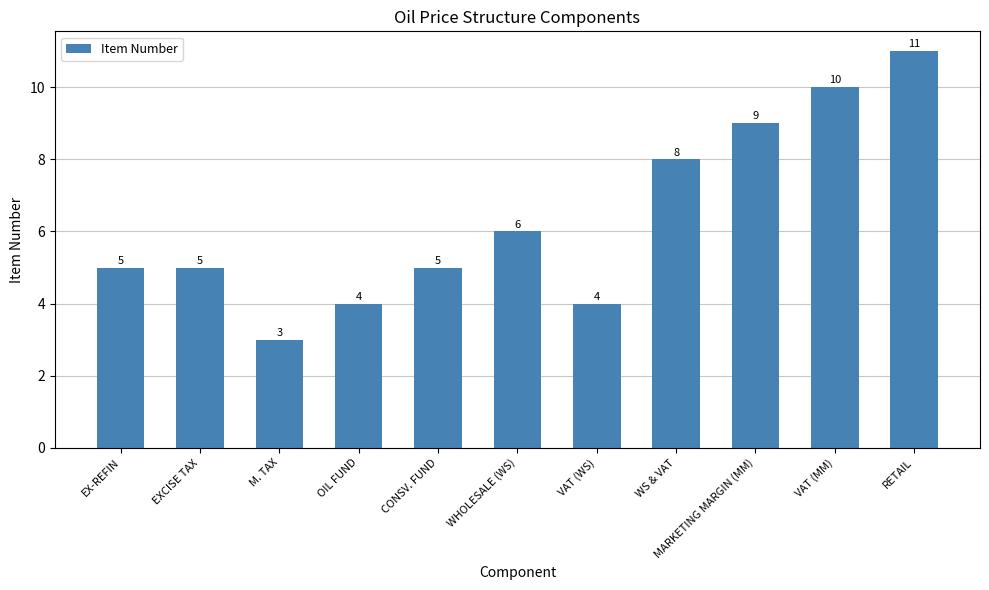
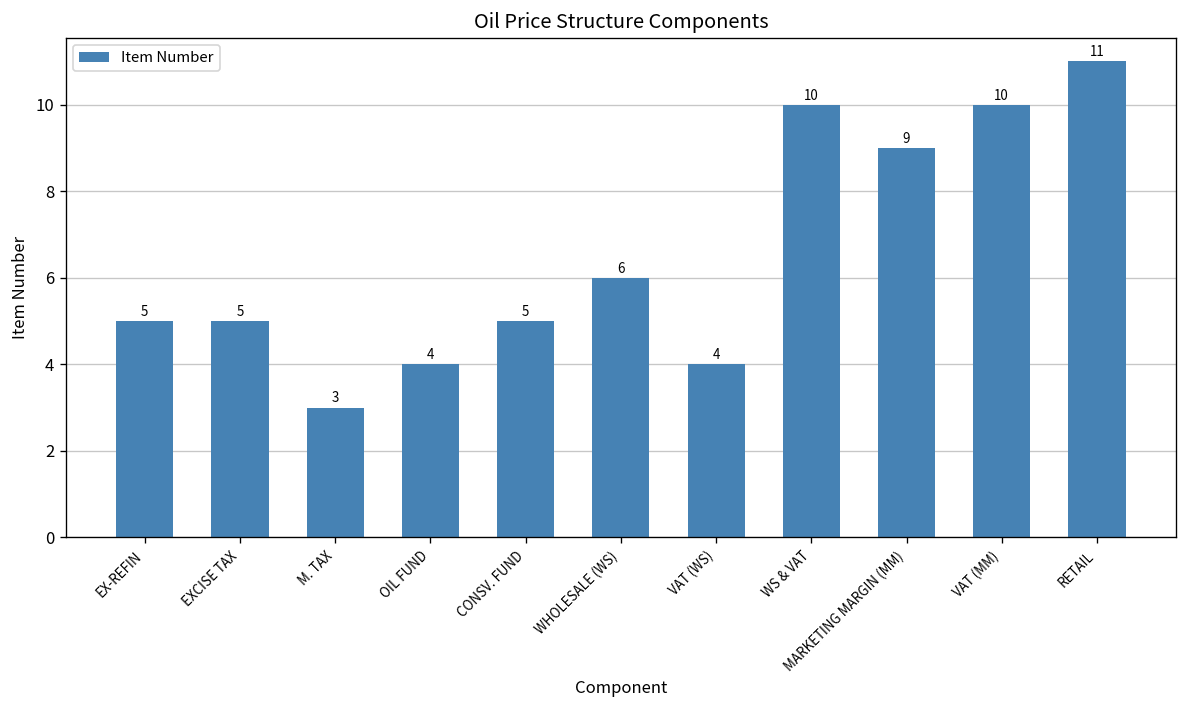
WS & VAT: 8 -> 10
